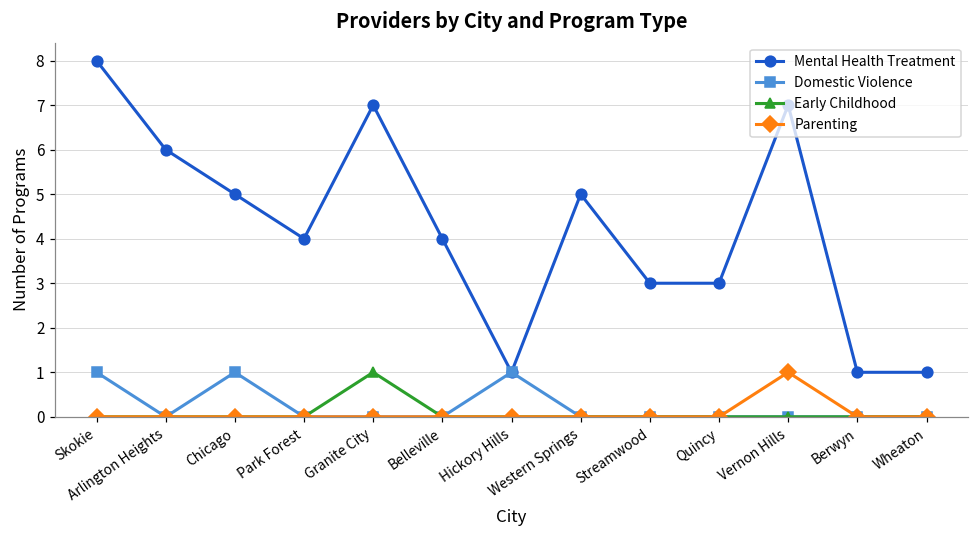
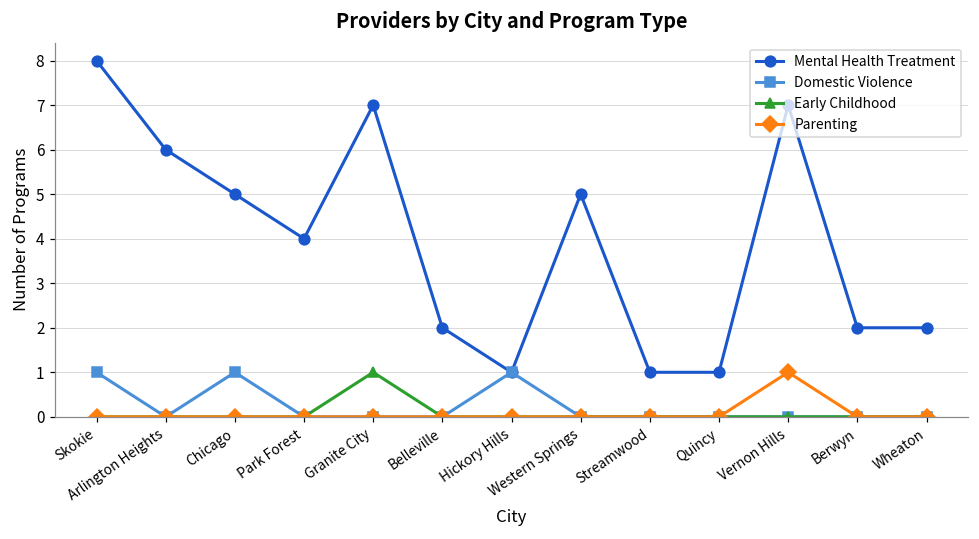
Mental Health Treatment, Belleville: 4 -> 2
Mental Health Treatment, Streamwood: 3 -> 1
Mental Health Treatment, Quincy: 3 -> 1
Mental Health Treatment, Berwyn: 1 -> 2
Mental Health Treatment, Wheaton: 1 -> 2
